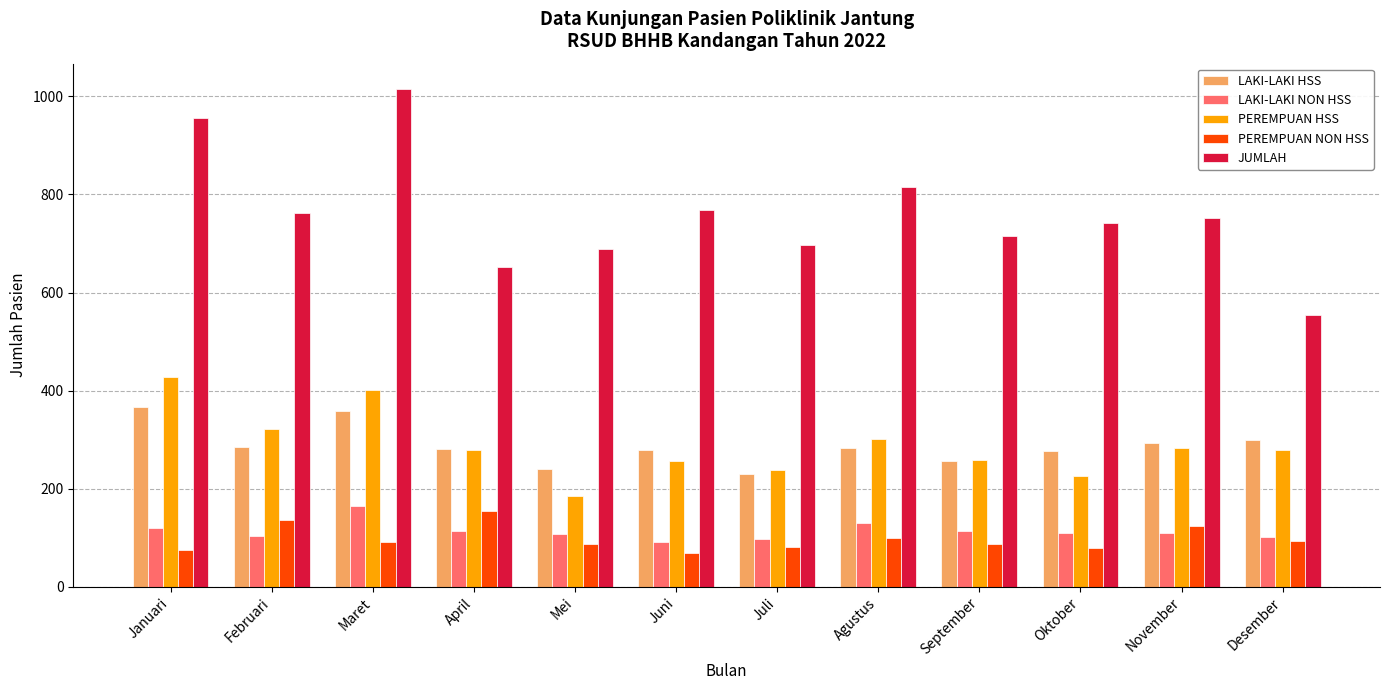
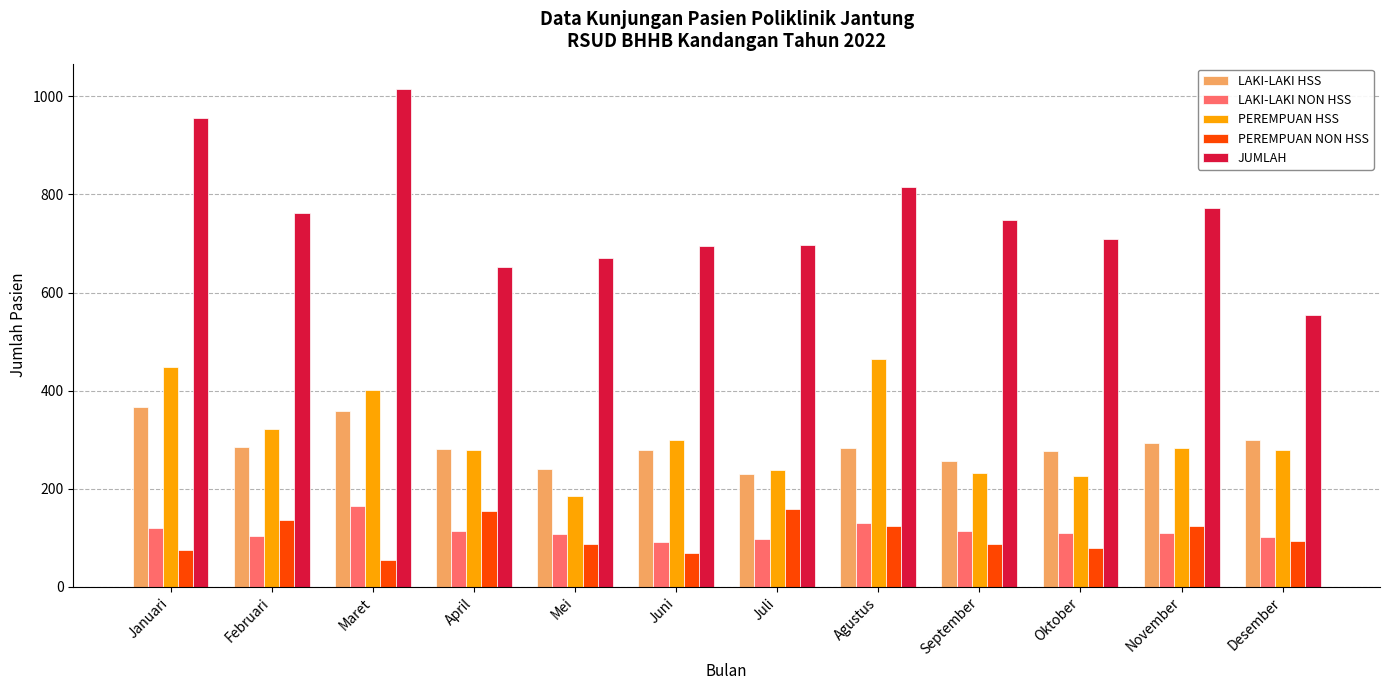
PEREMPUAN HSS, Januari: 430 -> 450
PEREMPUAN NON HSS, Maret: 90 -> 60
JUMLAH, Mei: 690 -> 670
PEREMPUAN HSS, Juni: 260 -> 300
JUMLAH, Juni: 770 -> 700
PEREMPUAN NON HSS, Juli: 80 -> 160
PEREMPUAN HSS, Agustus: 300 -> 460
PEREMPUAN NON HSS, Agustus: 100 -> 120
PEREMPUAN HSS, September: 260 -> 230
JUMLAH, September: 720 -> 750
JUMLAH, Oktober: 740 -> 710
JUMLAH, November: 750 -> 770
